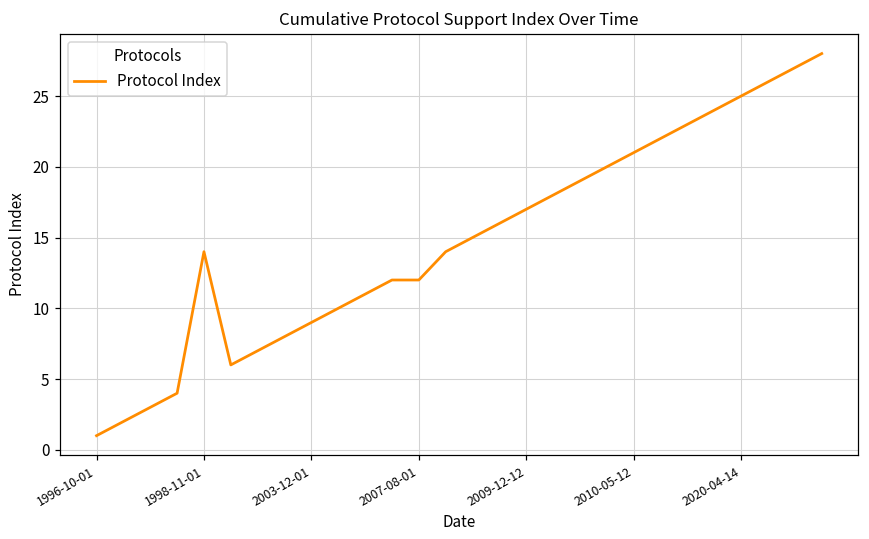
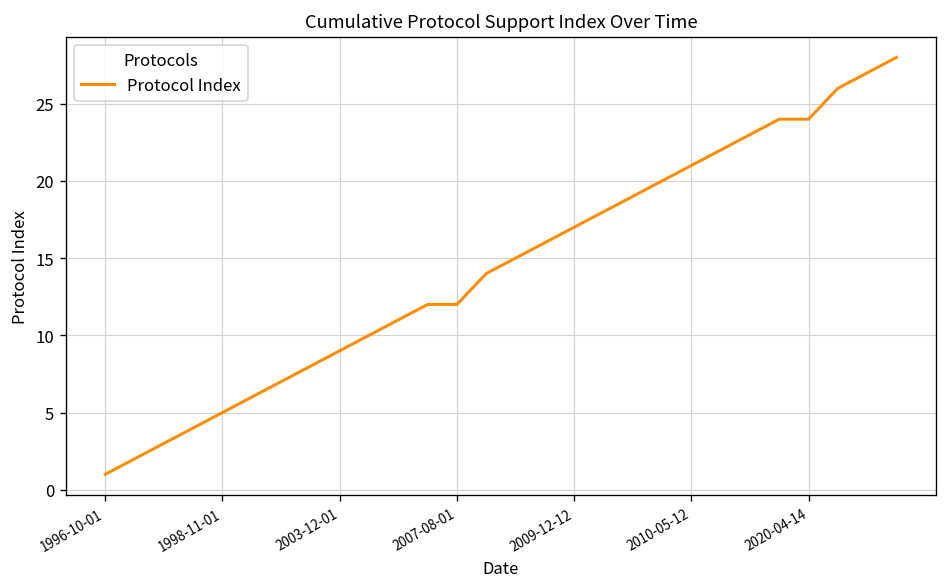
1998-11-01: 14 -> 5
2020-04-14: 25 -> 24
